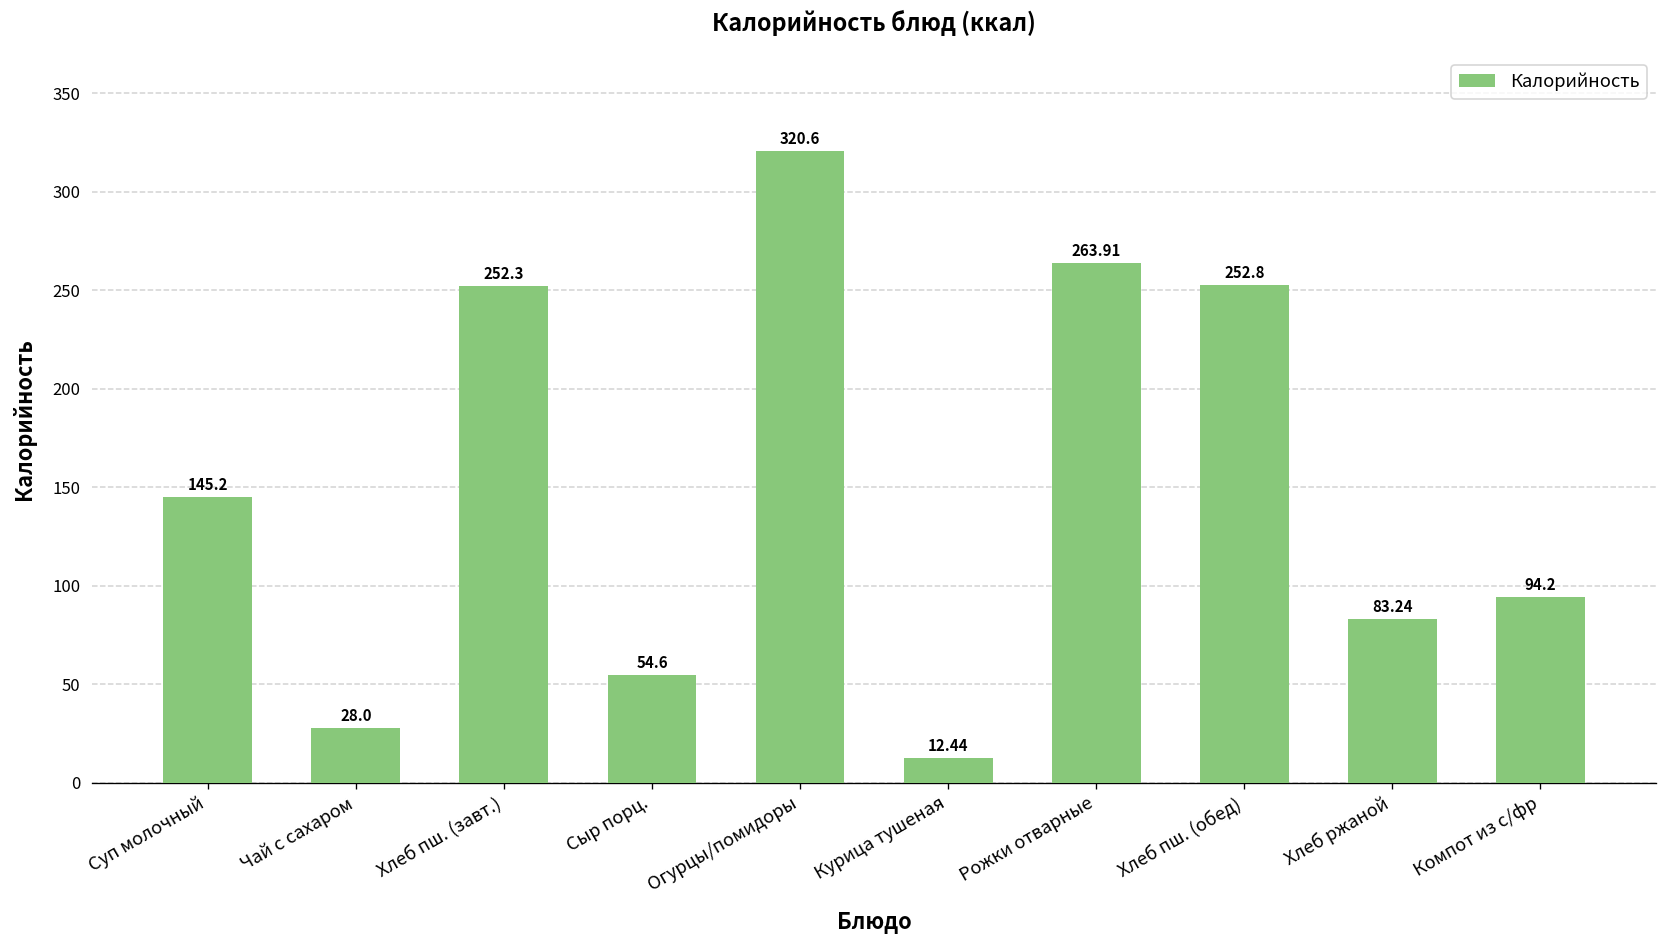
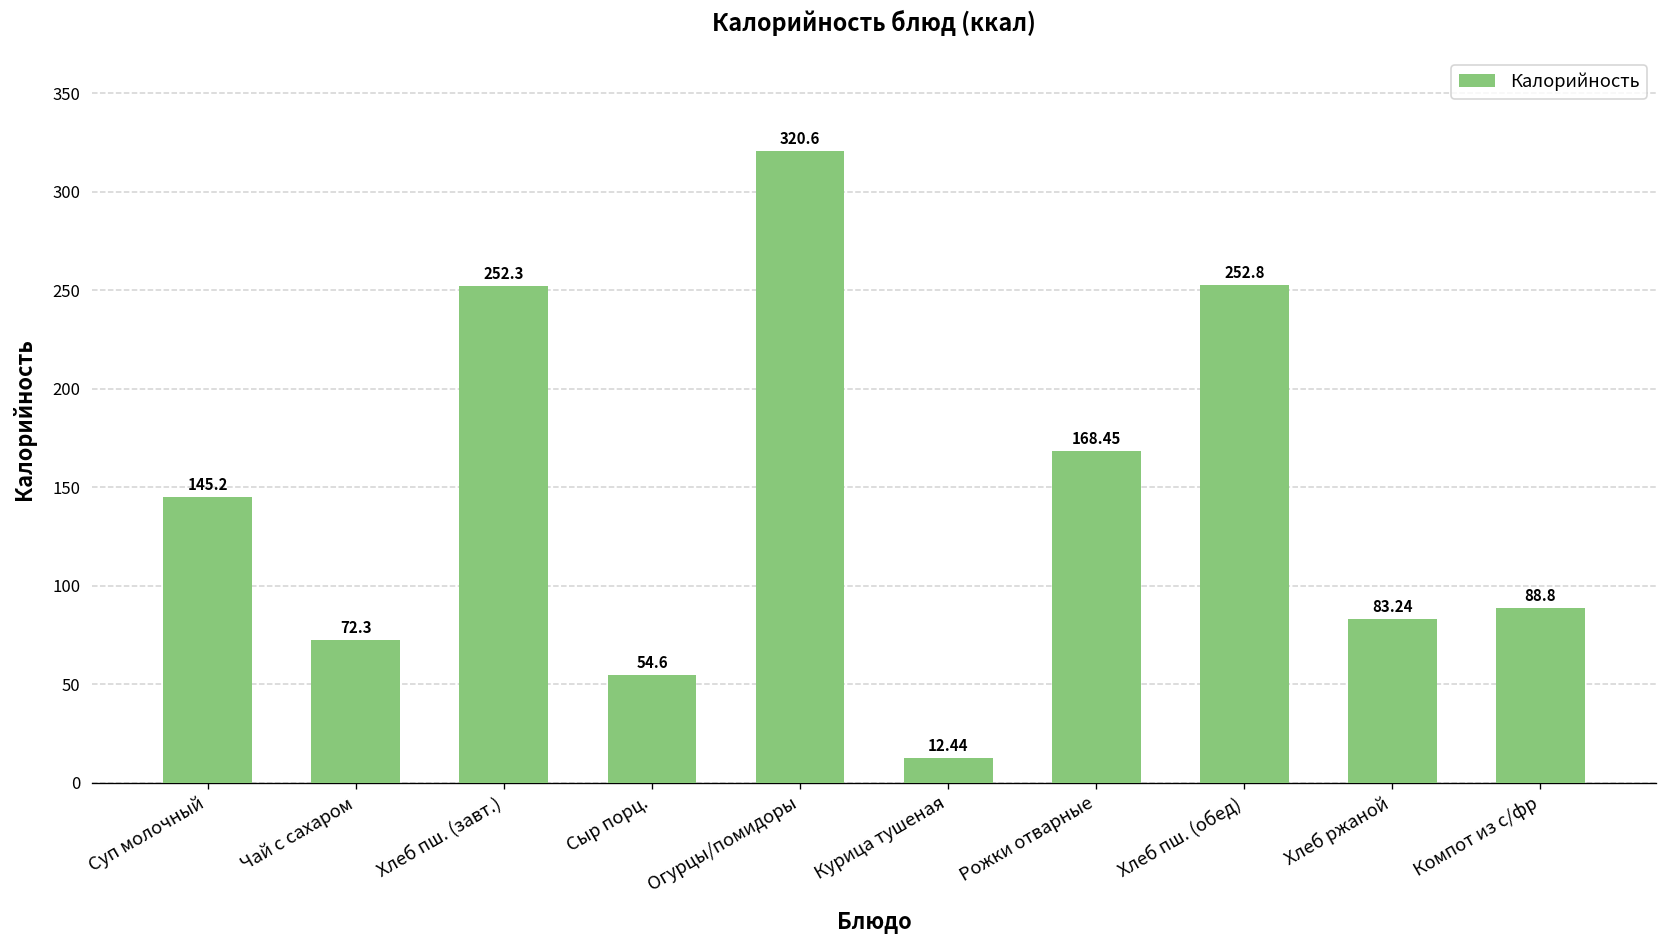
Чай с сахаром: 28.0 -> 72.3
Рожки отварные: 263.91 -> 168.45
Компот из с/фр: 94.2 -> 88.8
